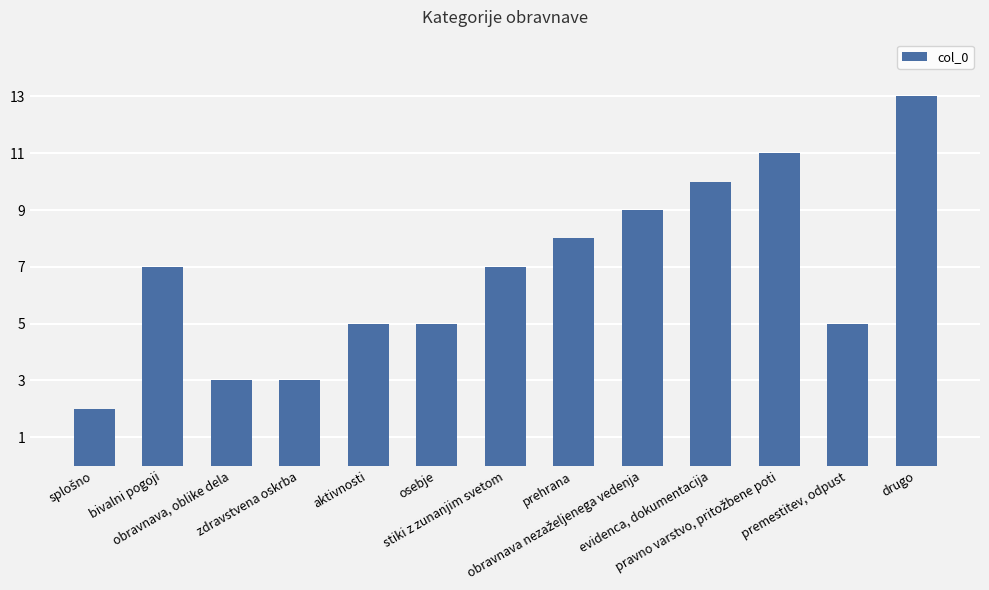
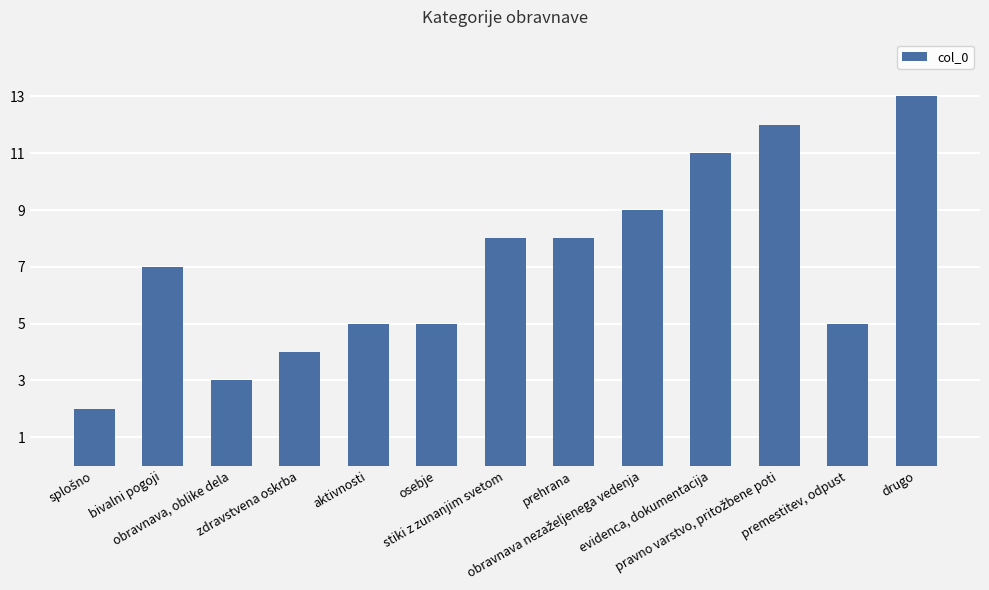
zdravstvena oskrba: 3 -> 4
stiki z zunanjim svetom: 7 -> 8
evidenca, dokumentacija: 10 -> 11
pravno varstvo, pritožbene poti: 11 -> 12
